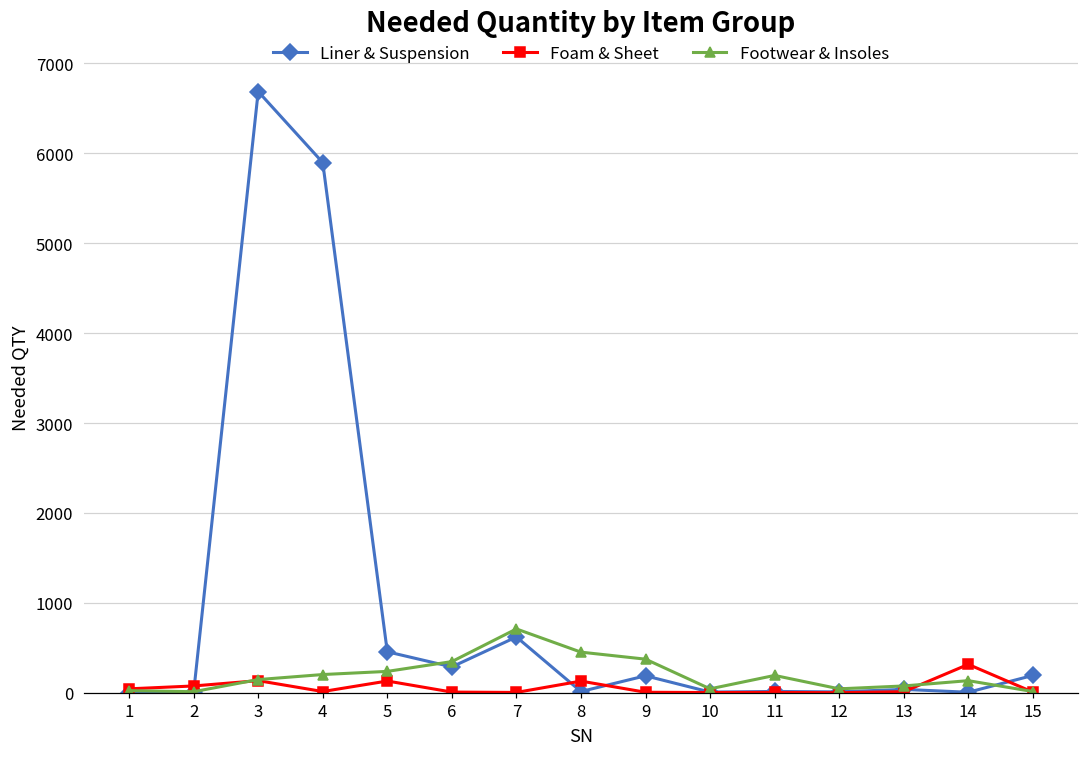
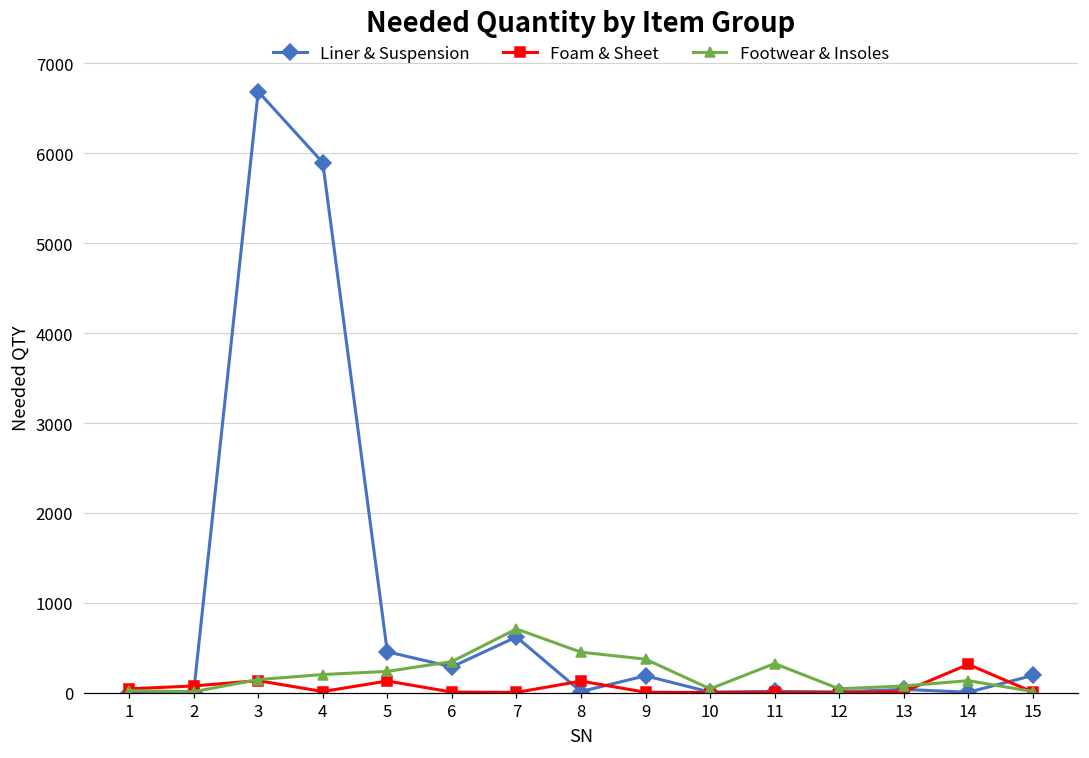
Footwear & Insoles, 11: 200 -> 300
